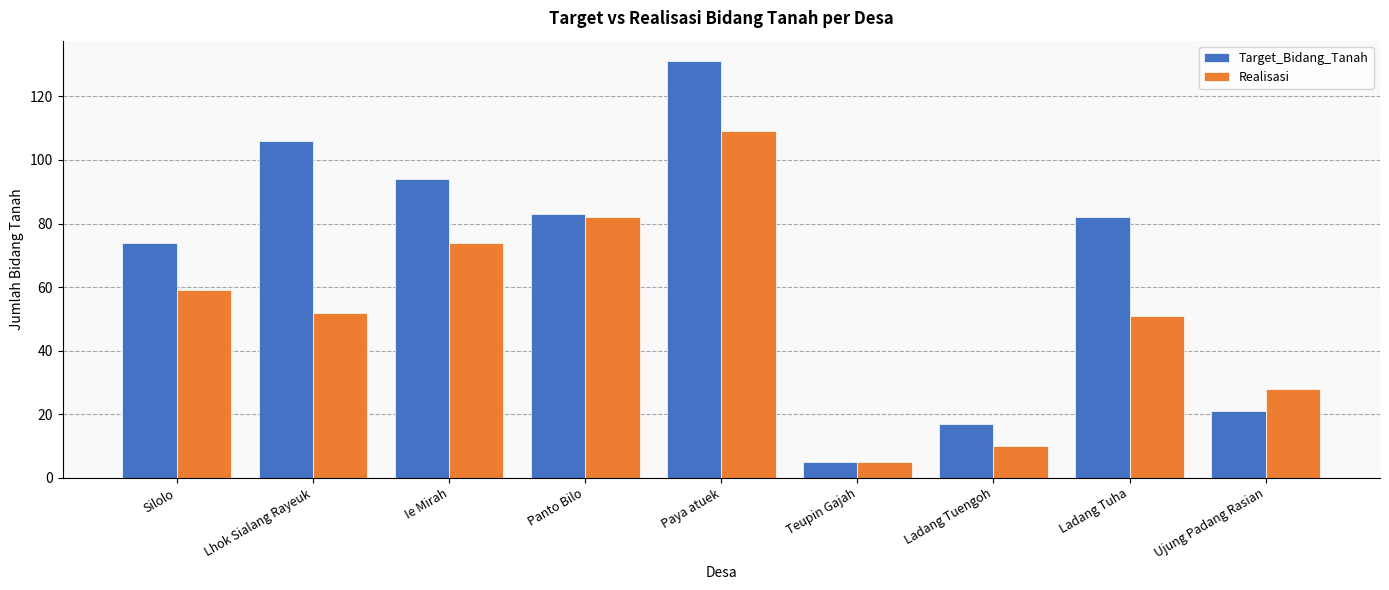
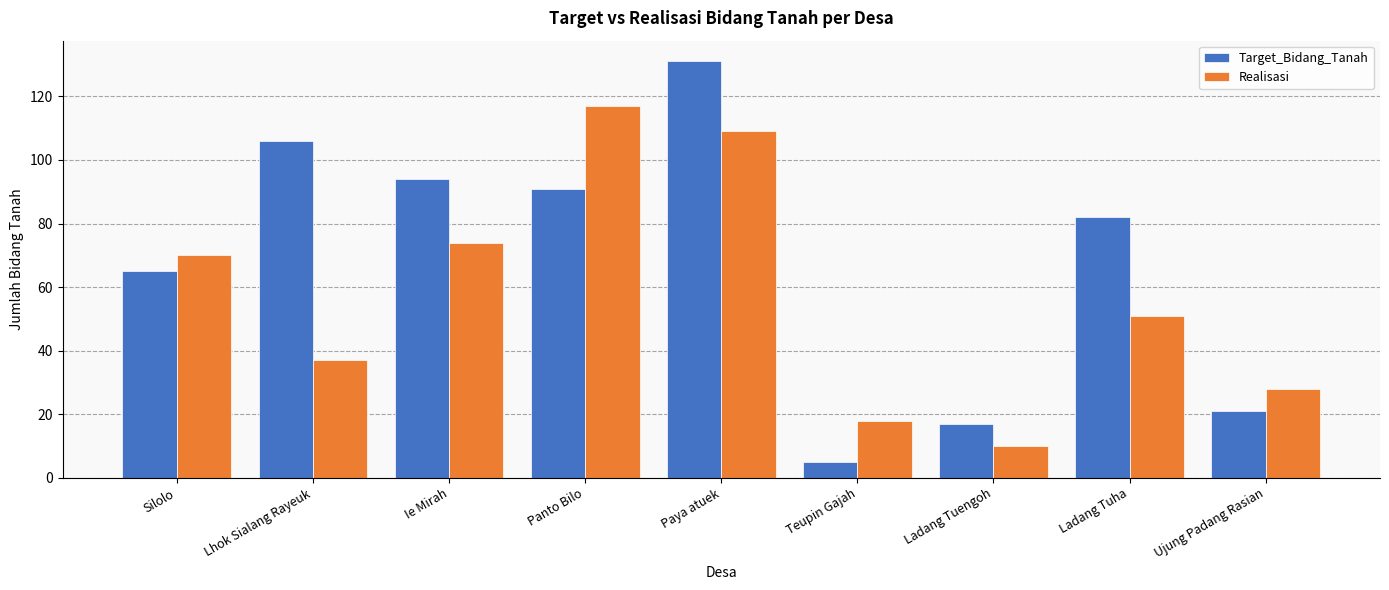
Target_Bidang_Tanah, Silolo: 74 -> 65
Realisasi, Silolo: 59 -> 70
Realisasi, Lhok Sialang Rayeuk: 52 -> 37
Target_Bidang_Tanah, Panto Bilo: 83 -> 91
Realisasi, Panto Bilo: 82 -> 117
Realisasi, Teupin Gajah: 5 -> 18
